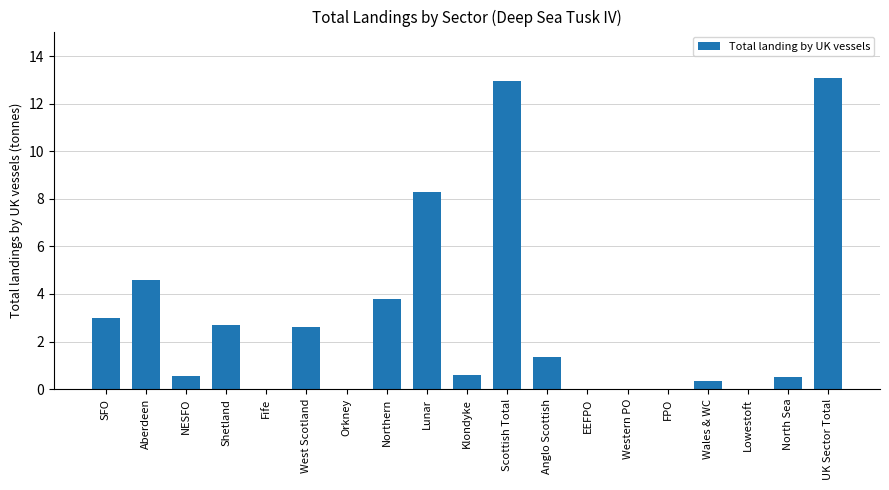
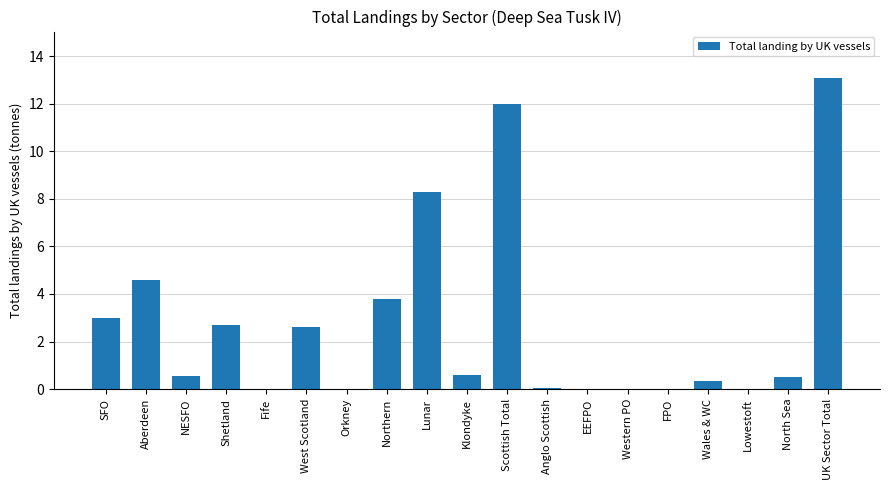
Scottish Total: 13.0 -> 12.0
Anglo Scottish: 1.4 -> 0.0
